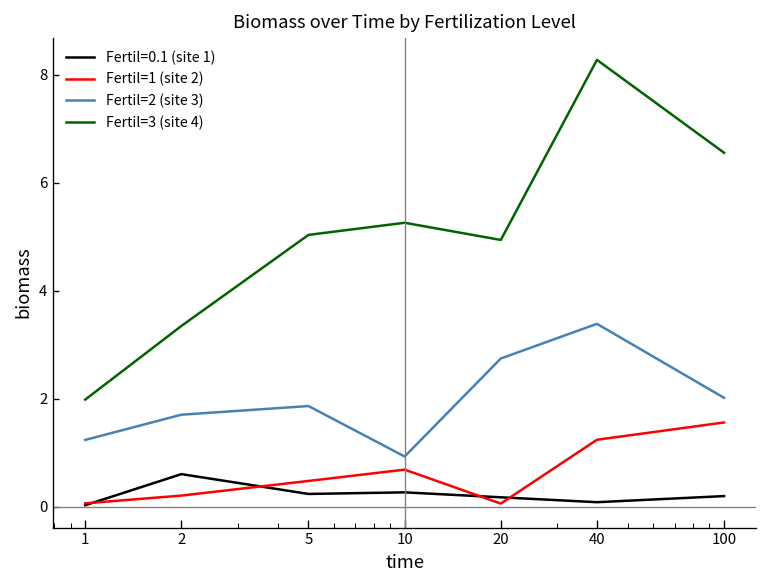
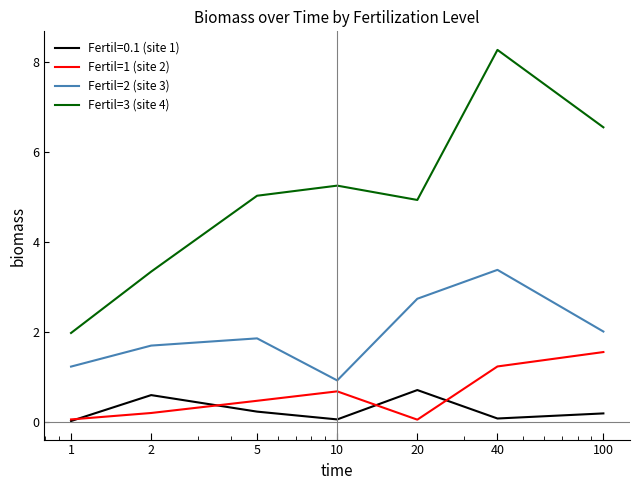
Fertil=0.1 (site 1), 10: 0.3 -> 0.1
Fertil=0.1 (site 1), 20: 0.2 -> 0.7
